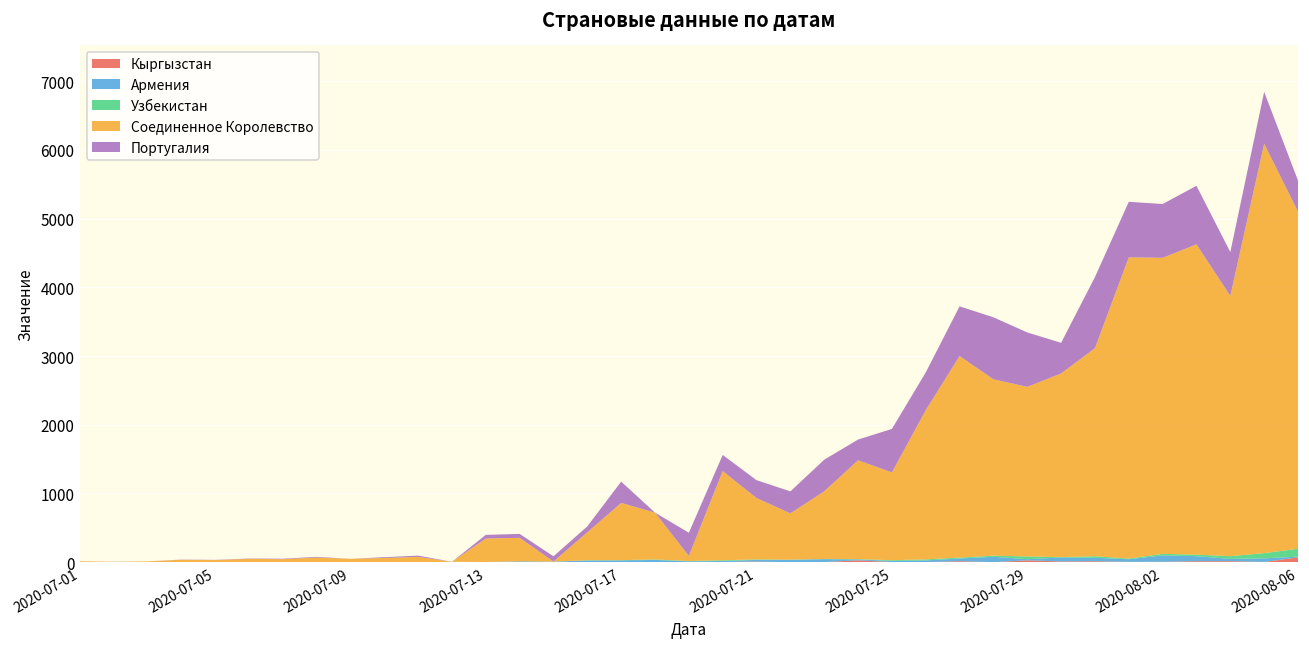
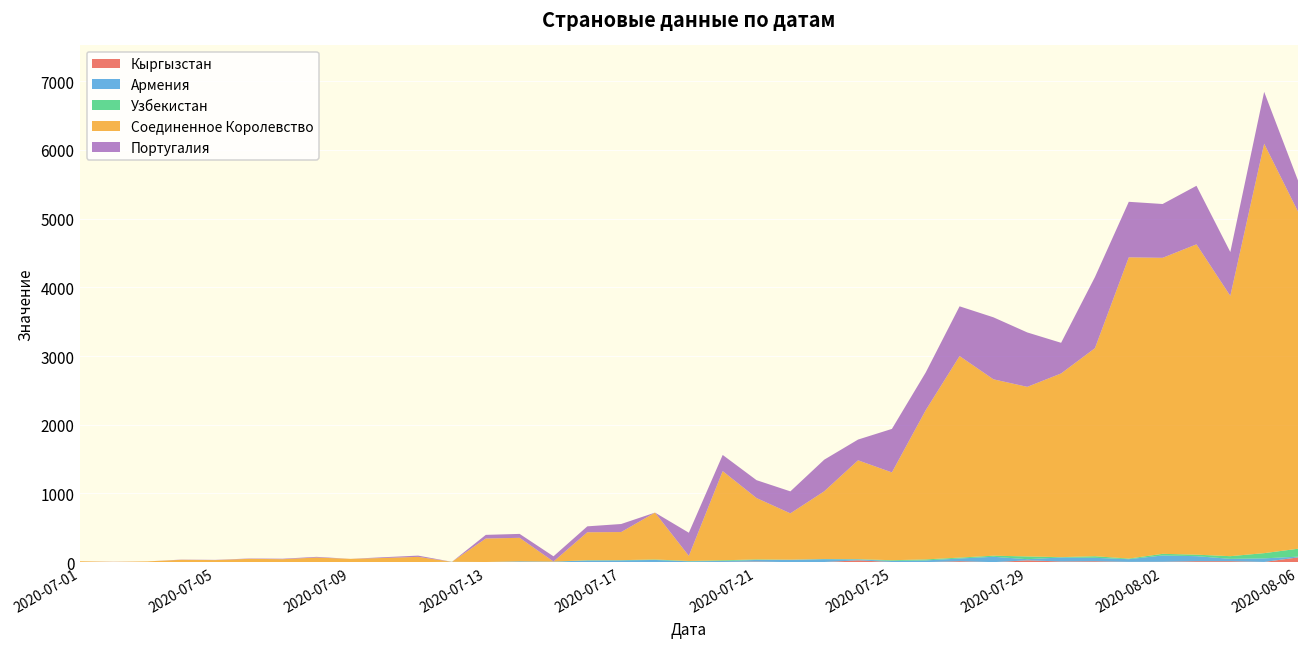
Соединенное Королевство, 2020-07-17: 800 -> 400
Португалия, 2020-07-17: 300 -> 100
